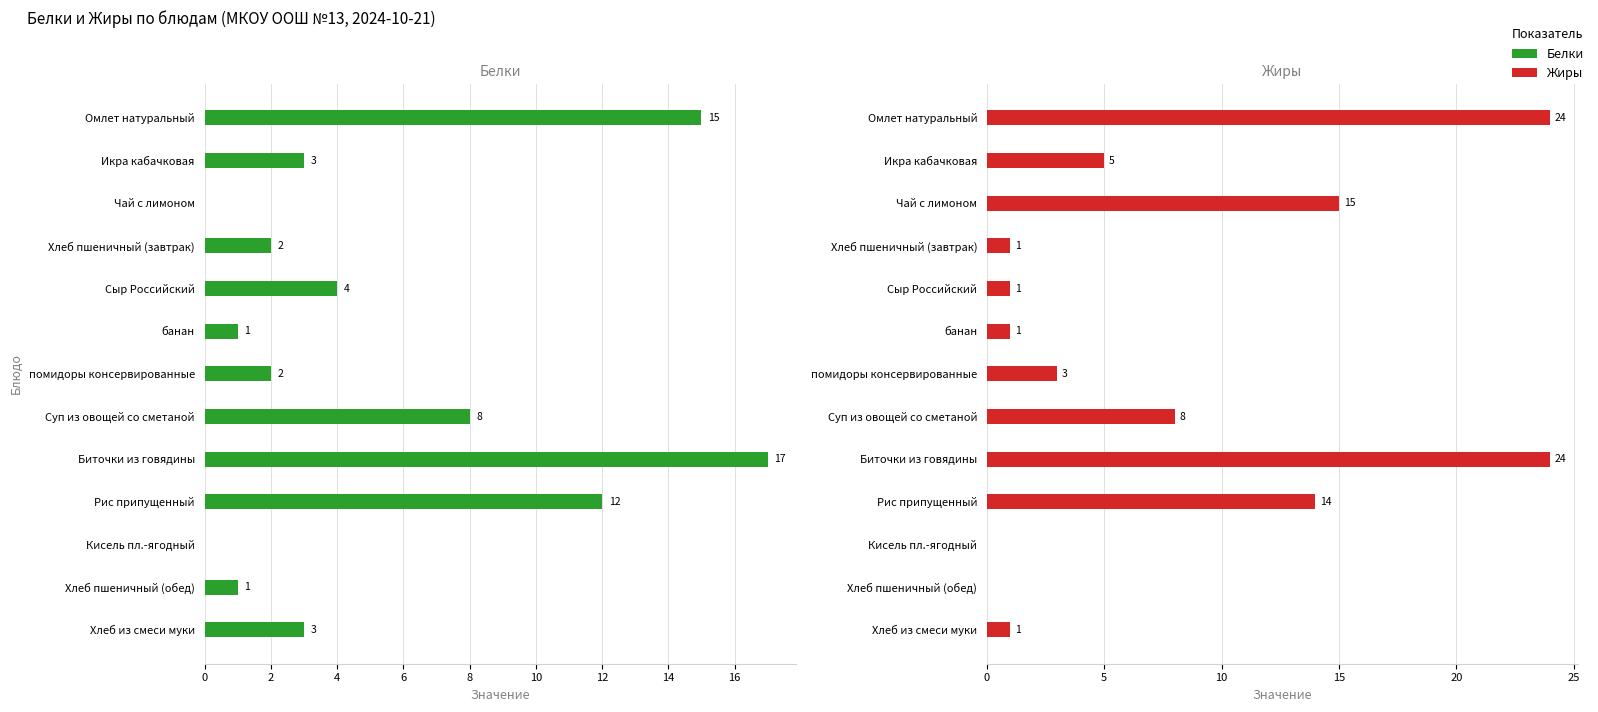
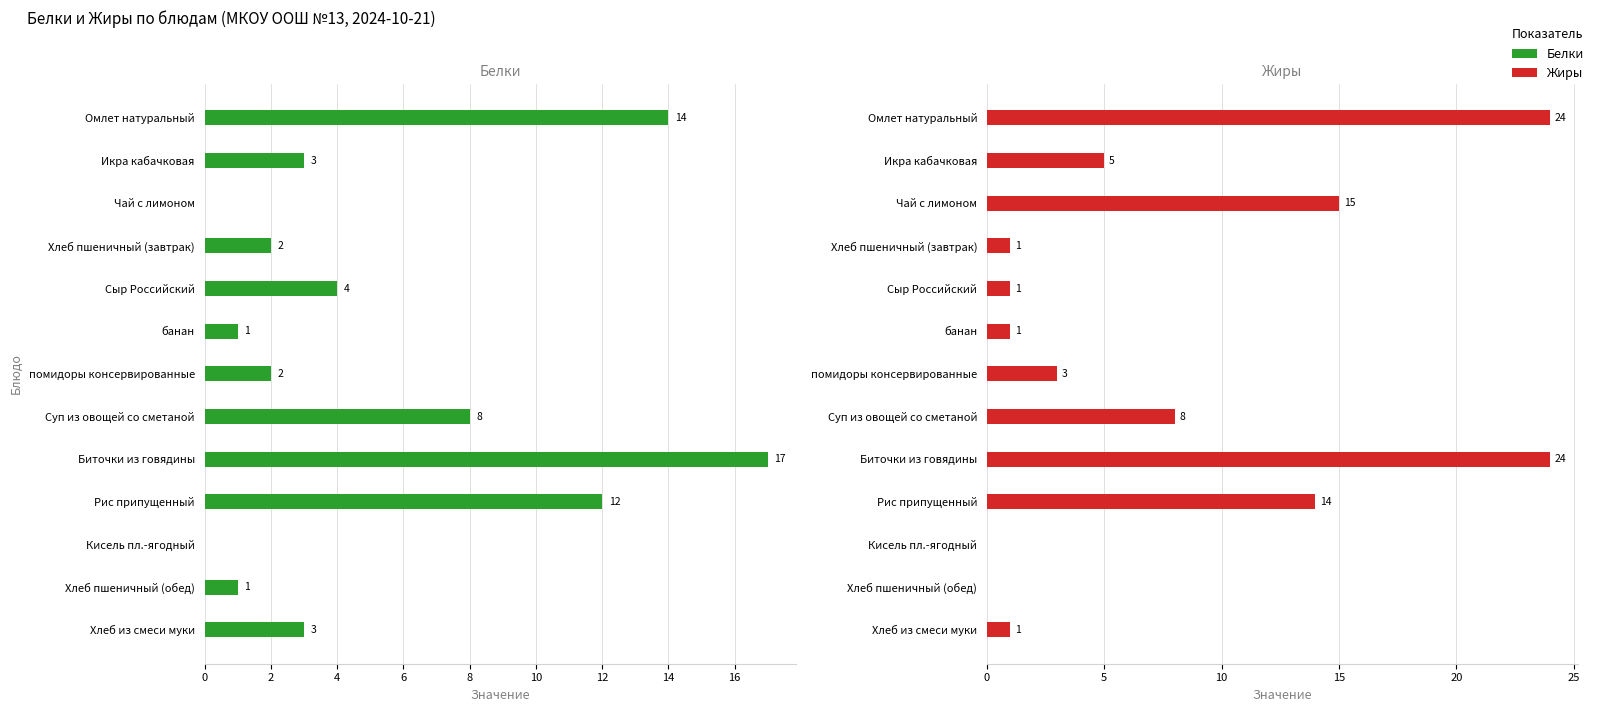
Белки, Омлет натуральный: 15 -> 14
